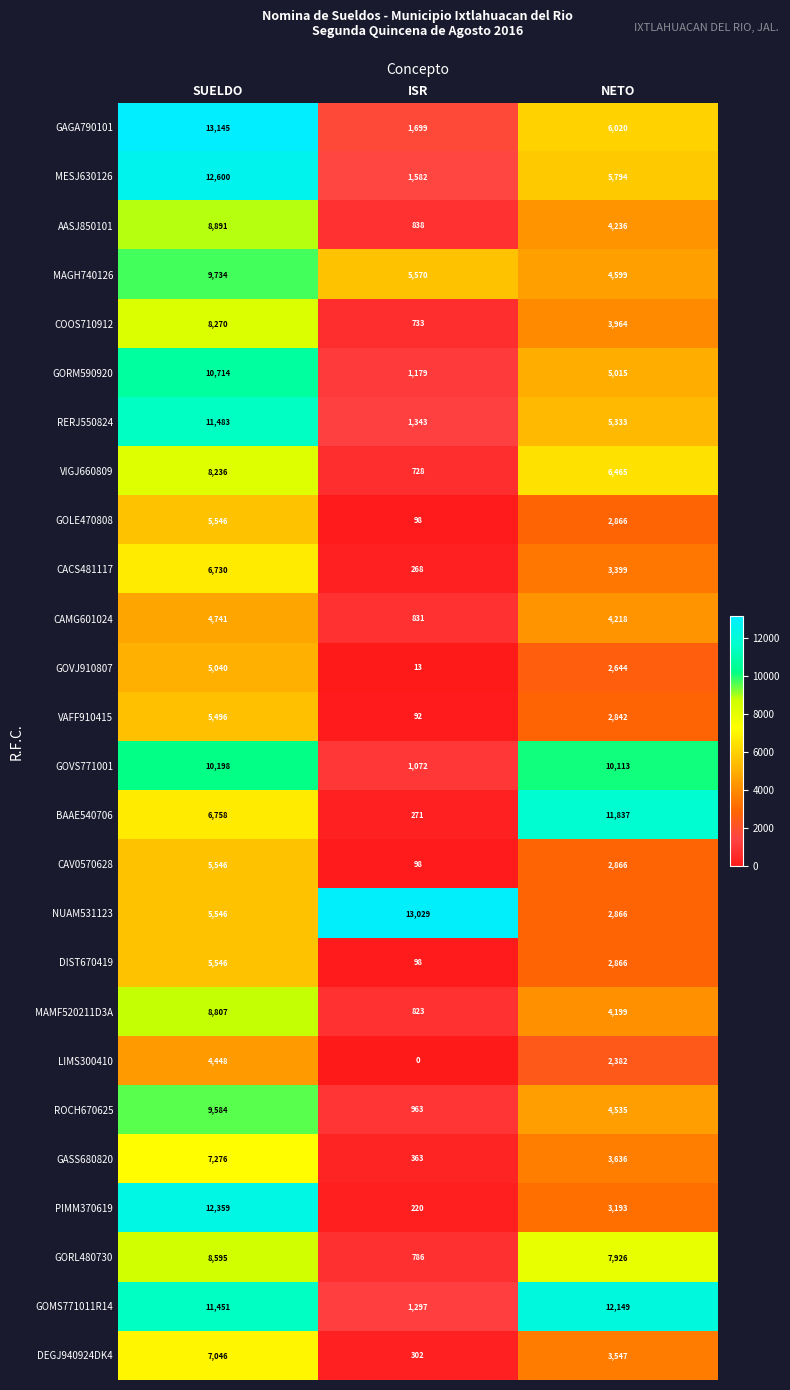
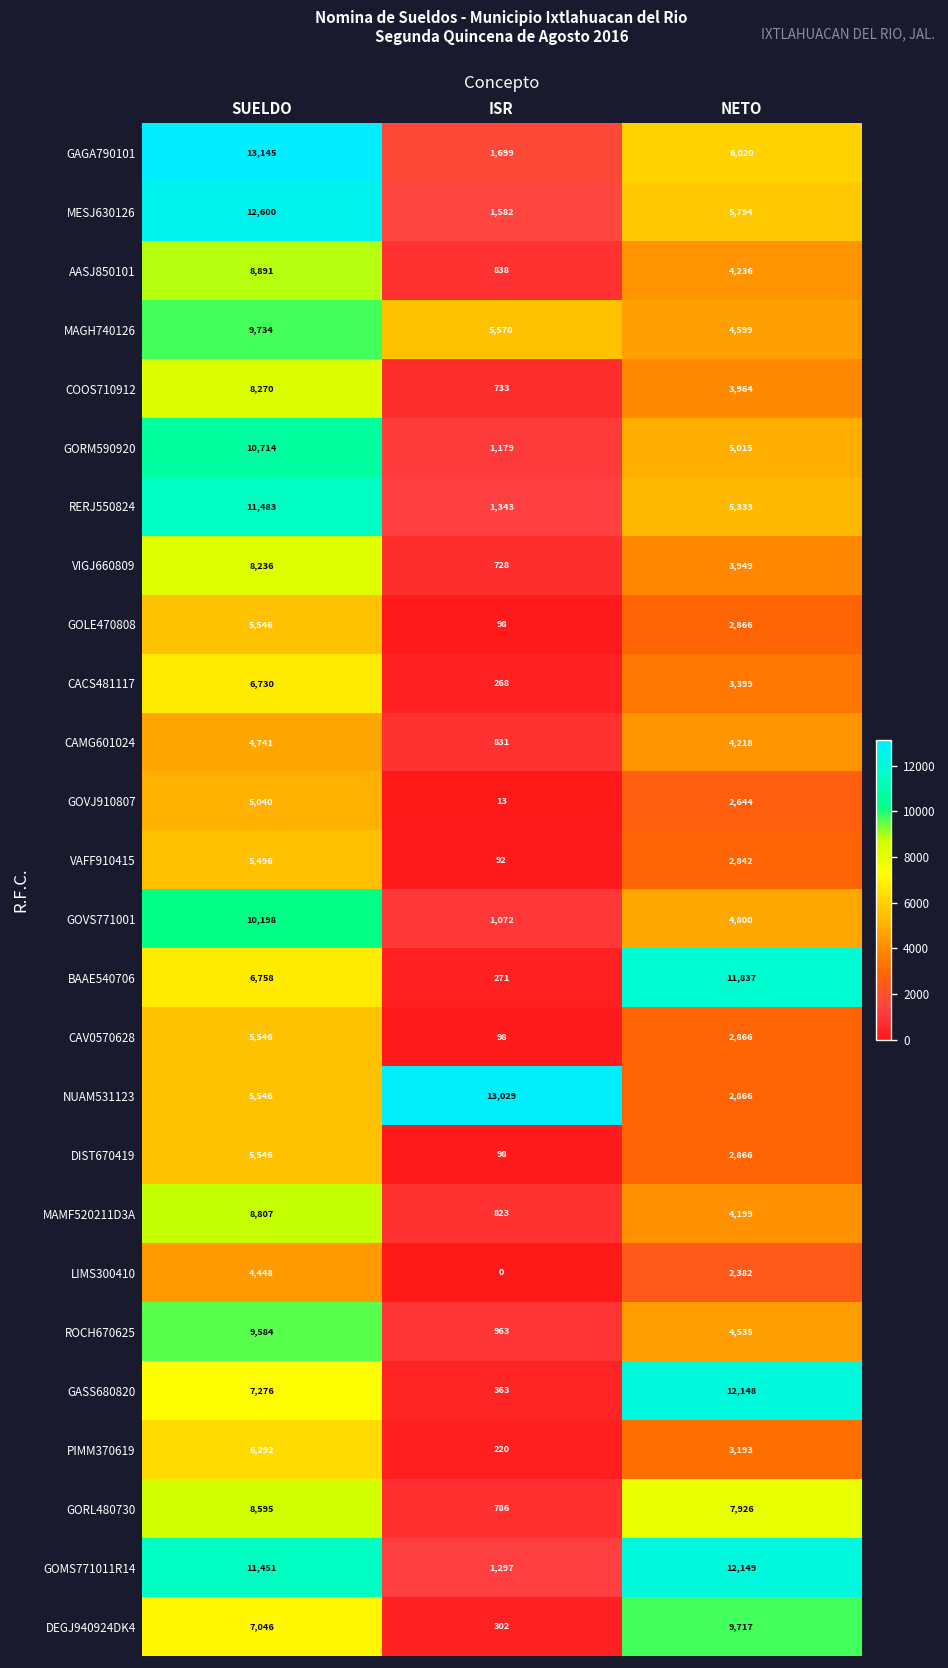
VIGJ660809, NETO: 6,465 -> 3,949
GOVS771001, NETO: 10,113 -> 4,800
GASS680820, NETO: 3,636 -> 12,148
PIMM370619, SUELDO: 12,359 -> 6,292
DEGJ940924DK4, NETO: 3,547 -> 9,717
